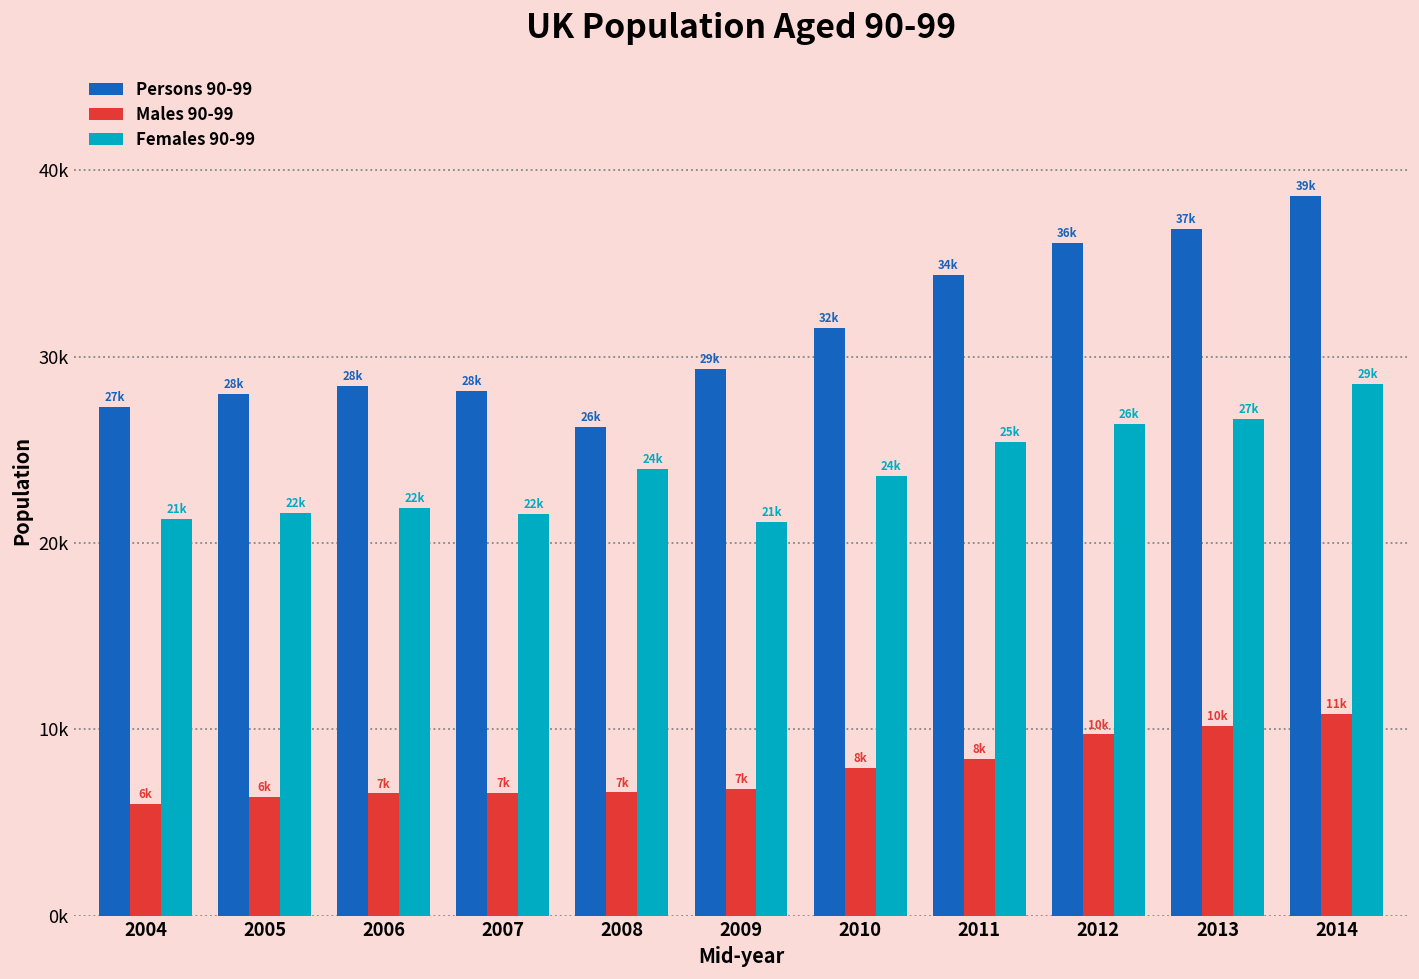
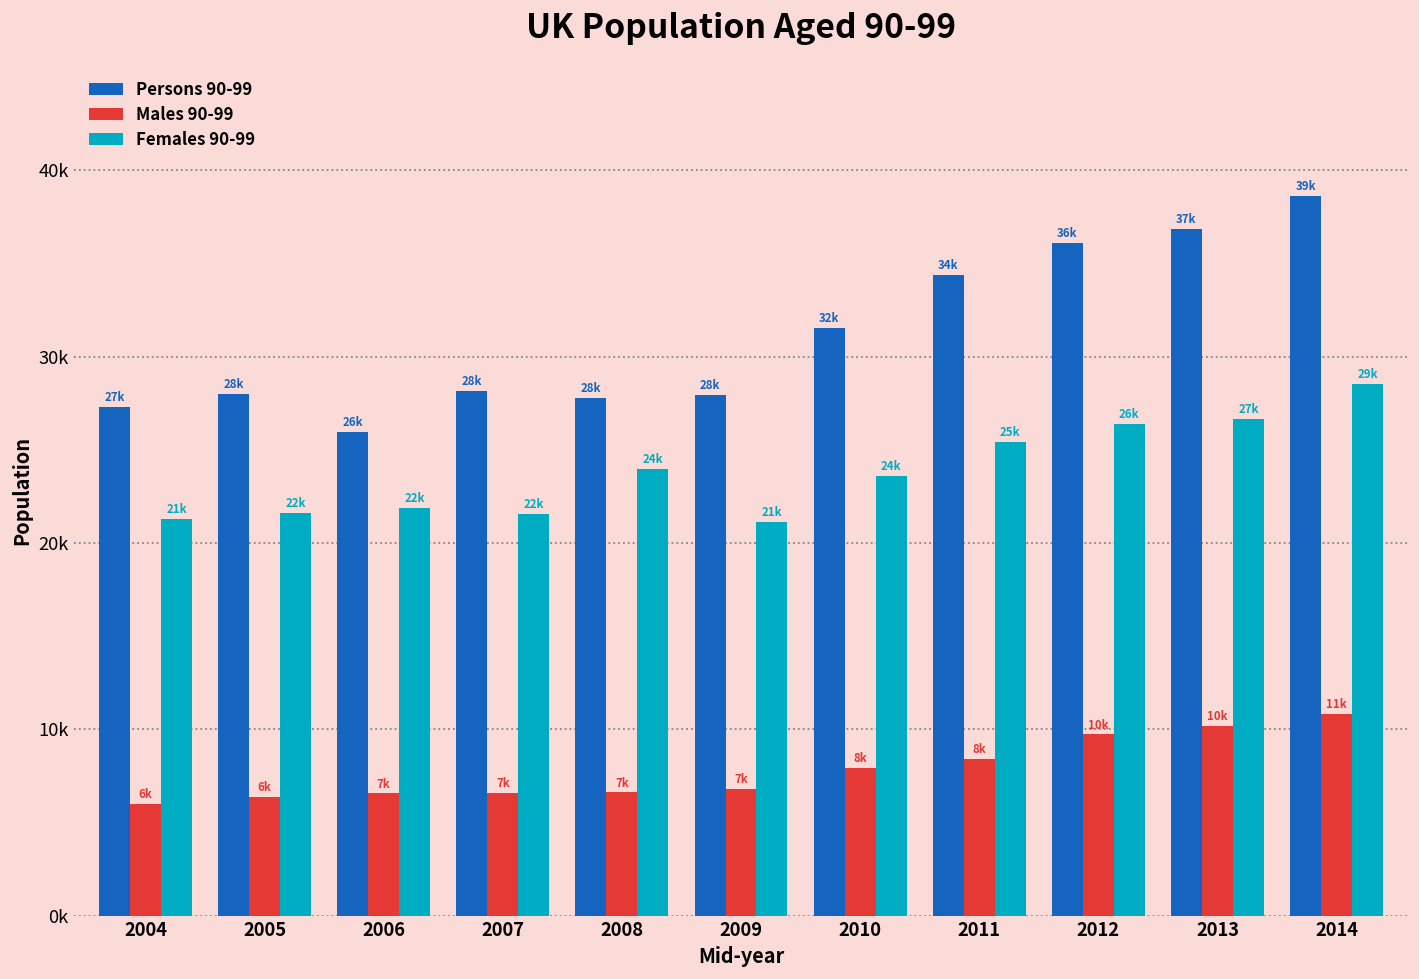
Persons 90-99, 2006: 28k -> 26k
Persons 90-99, 2008: 26k -> 28k
Persons 90-99, 2009: 29k -> 28k
